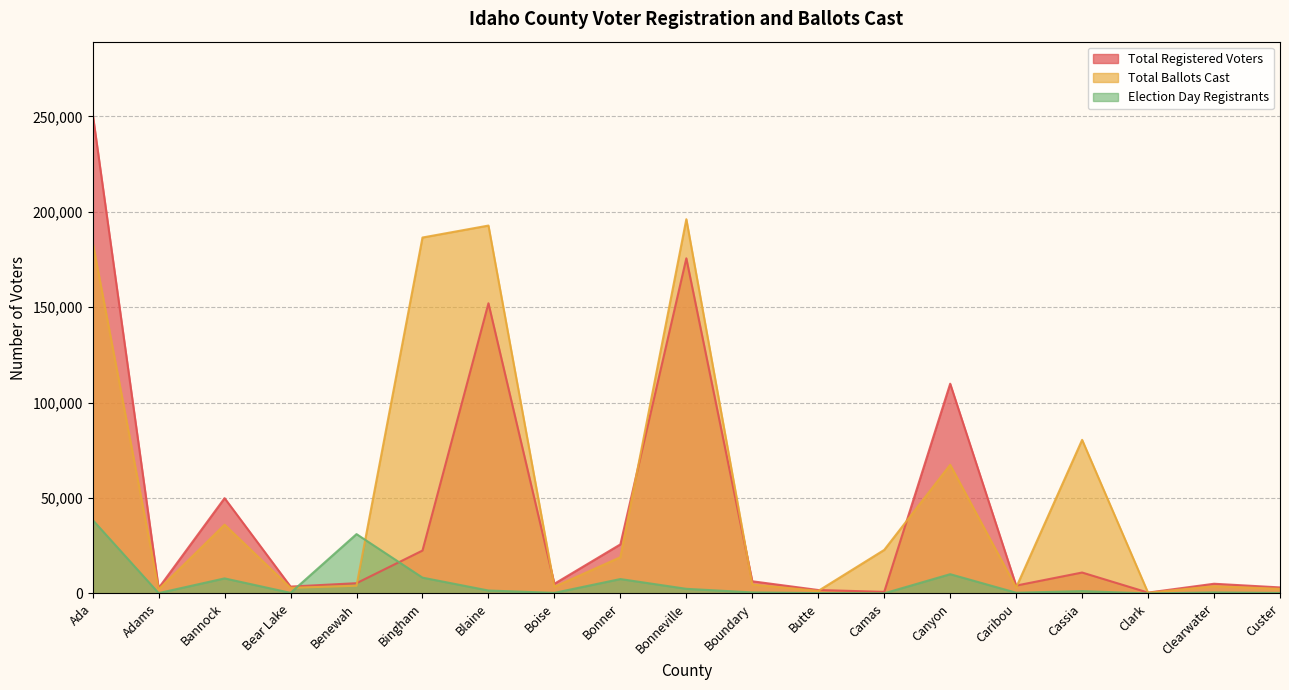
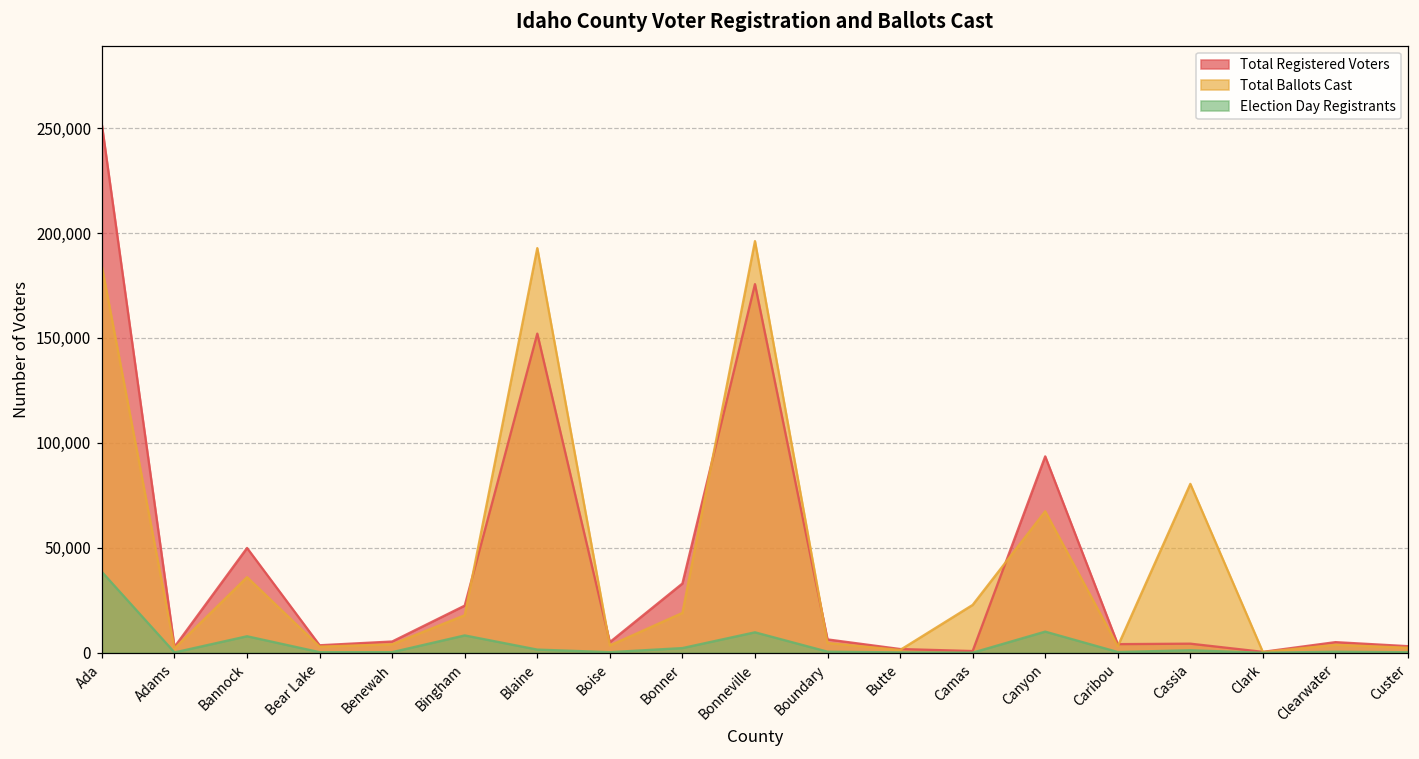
Election Day Registrants, Benewah: 31,000 -> 0
Total Ballots Cast, Bingham: 187,000 -> 18,000
Total Registered Voters, Bonner: 26,000 -> 33,000
Election Day Registrants, Bonner: 8,000 -> 2,000
Election Day Registrants, Bonneville: 2,000 -> 10,000
Total Registered Voters, Canyon: 110,000 -> 94,000
Total Registered Voters, Cassia: 11,000 -> 4,000
